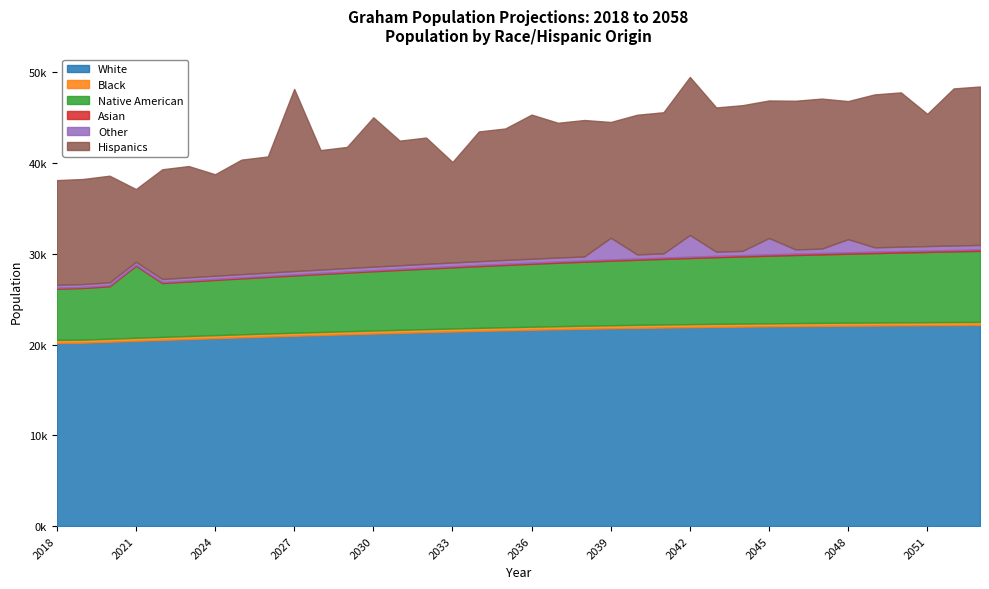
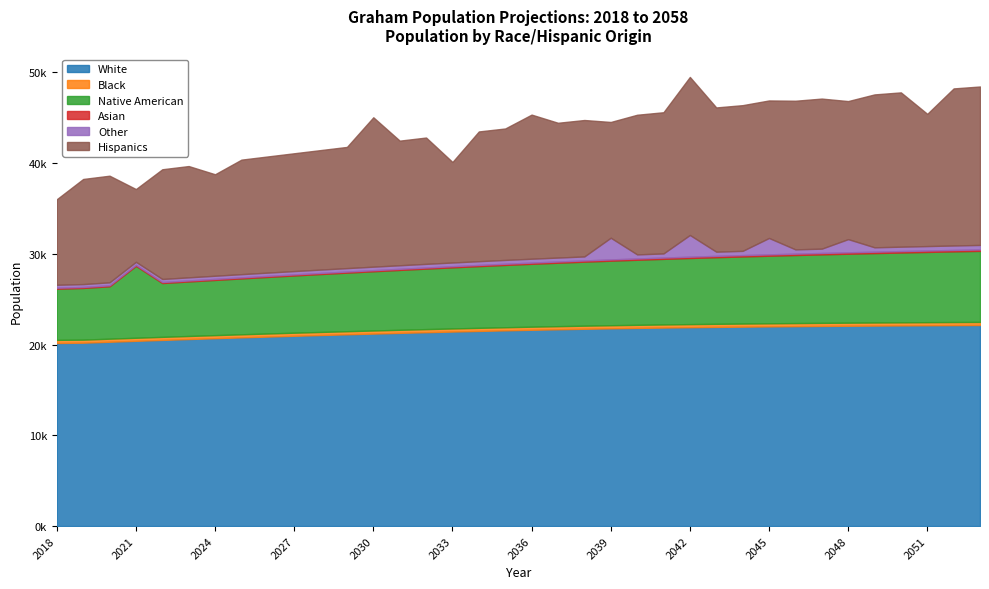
Hispanics, 2018: 12000 -> 9000
Hispanics, 2027: 20000 -> 13000
